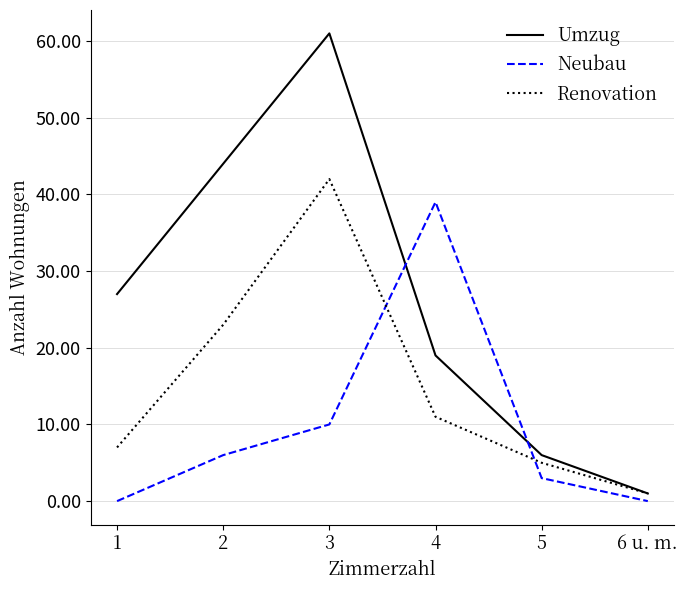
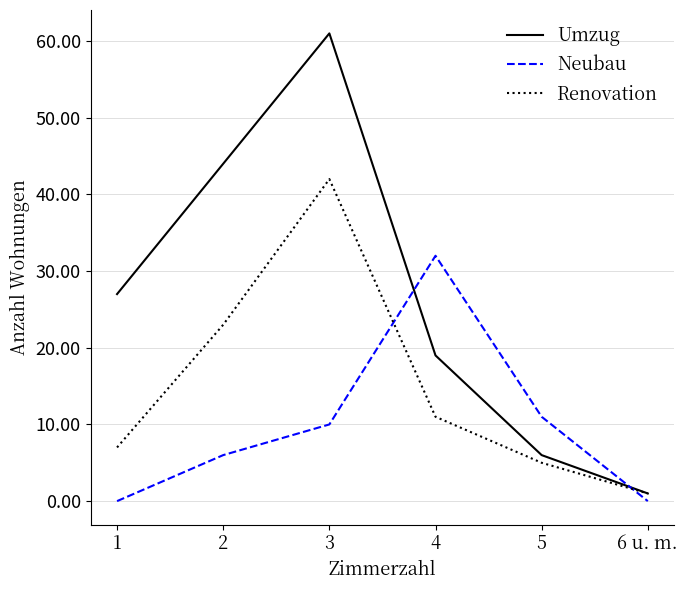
Neubau, 4: 39 -> 32
Neubau, 5: 3 -> 11
